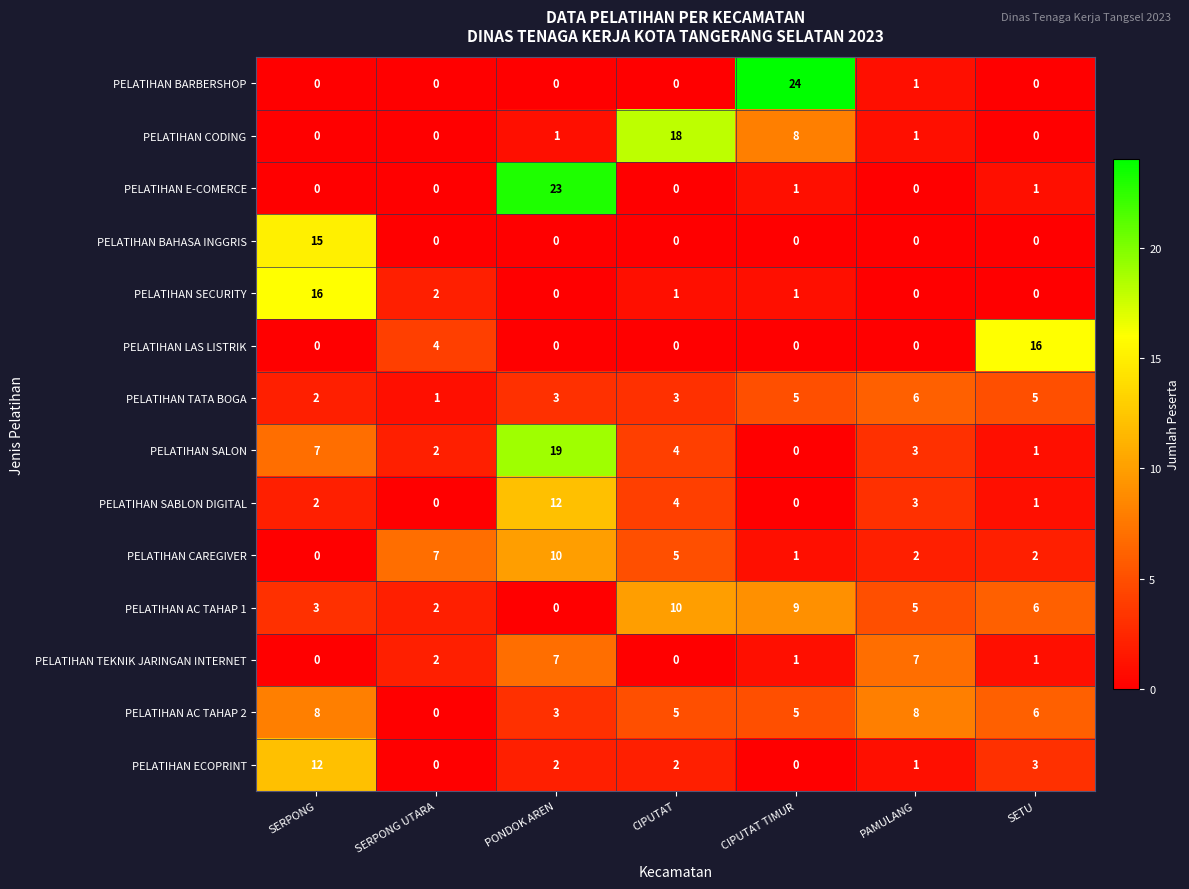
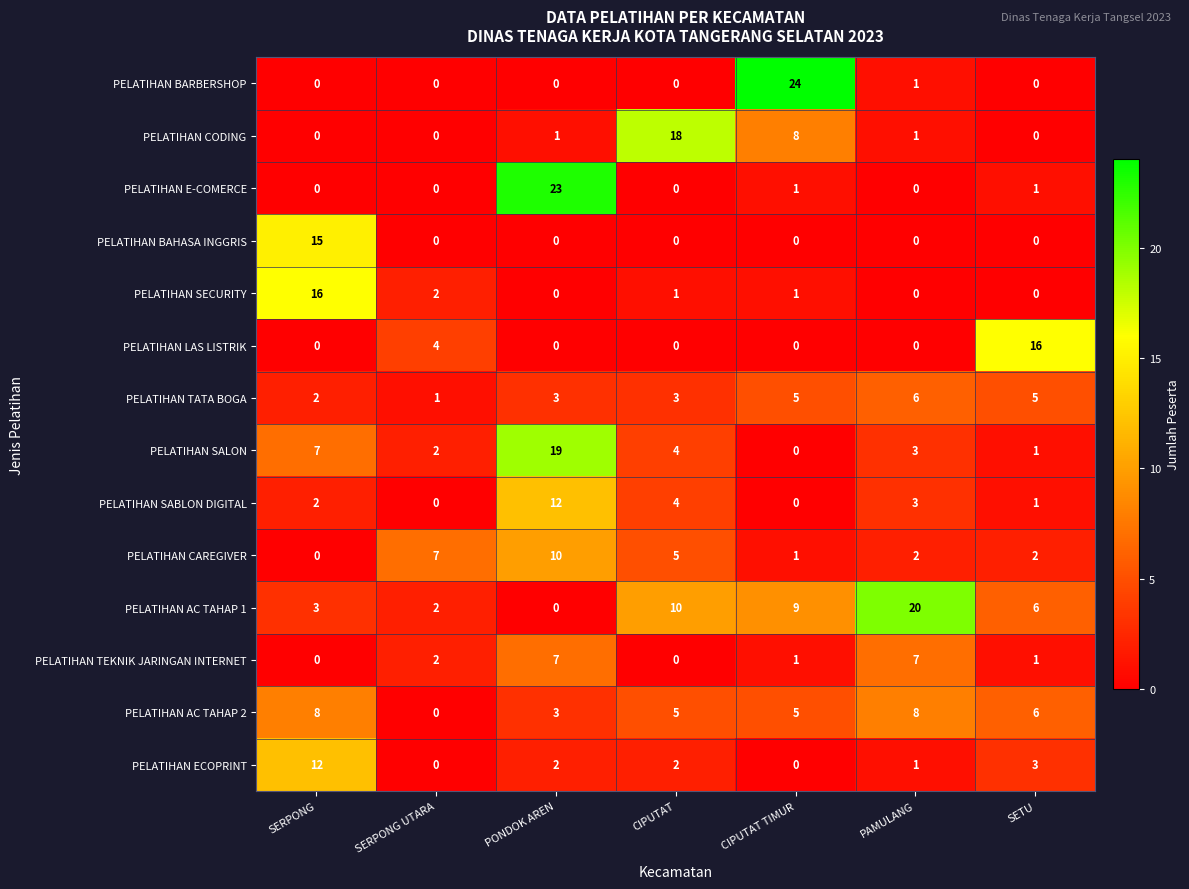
PELATIHAN AC TAHAP 1, PAMULANG: 5 -> 20
